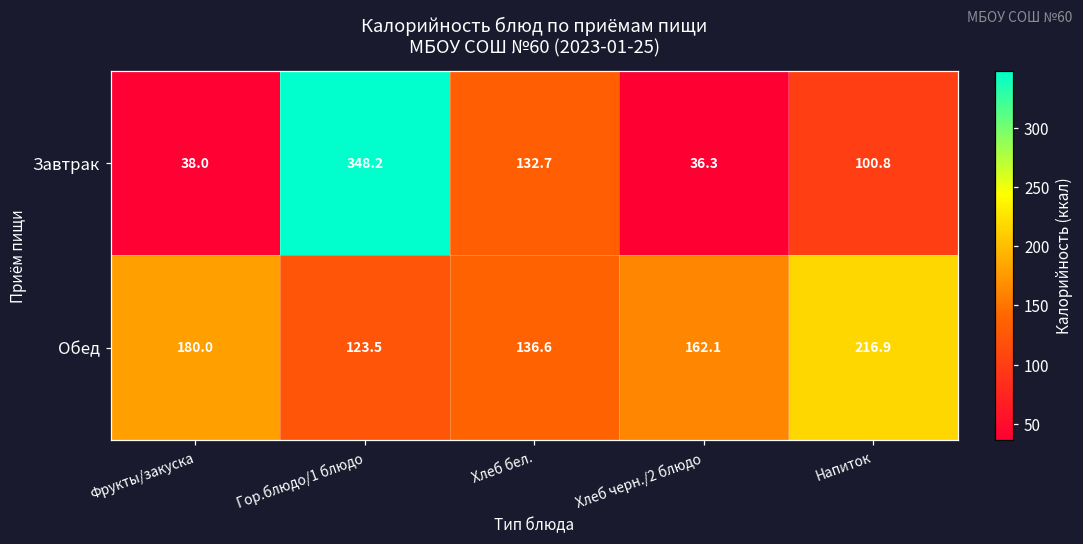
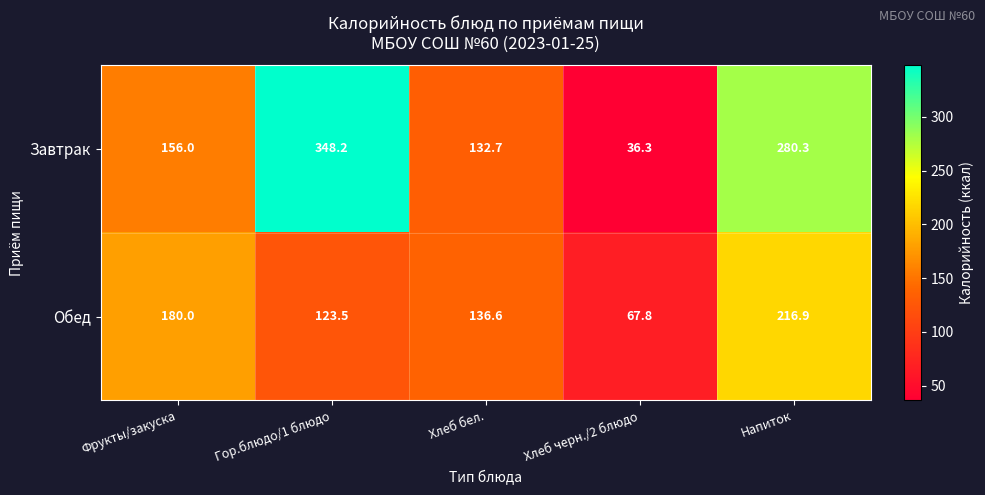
Завтрак, Фрукты/закуска: 38.0 -> 156.0
Завтрак, Напиток: 100.8 -> 280.3
Обед, Хлеб черн./2 блюдо: 162.1 -> 67.8
